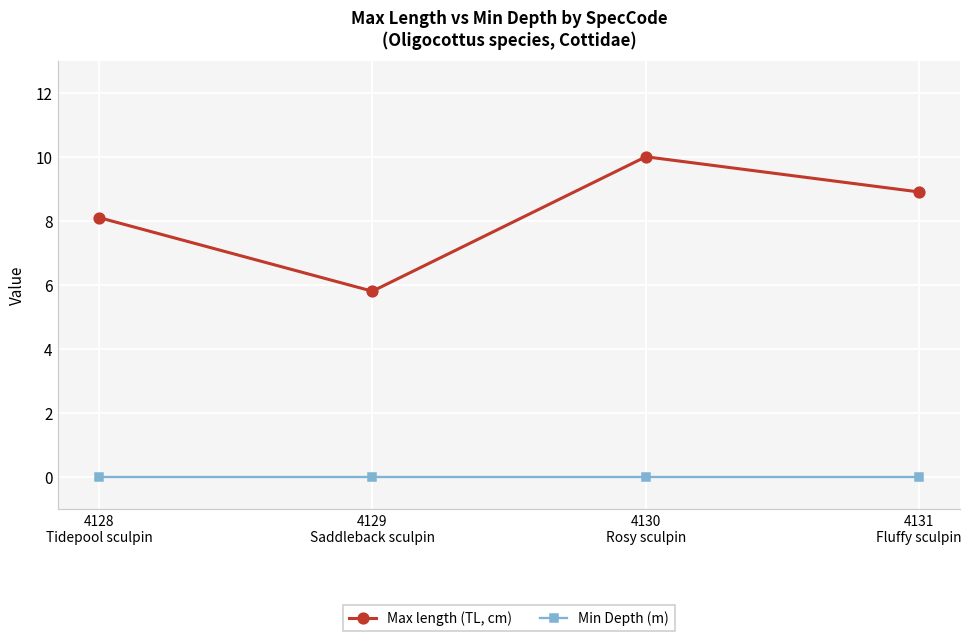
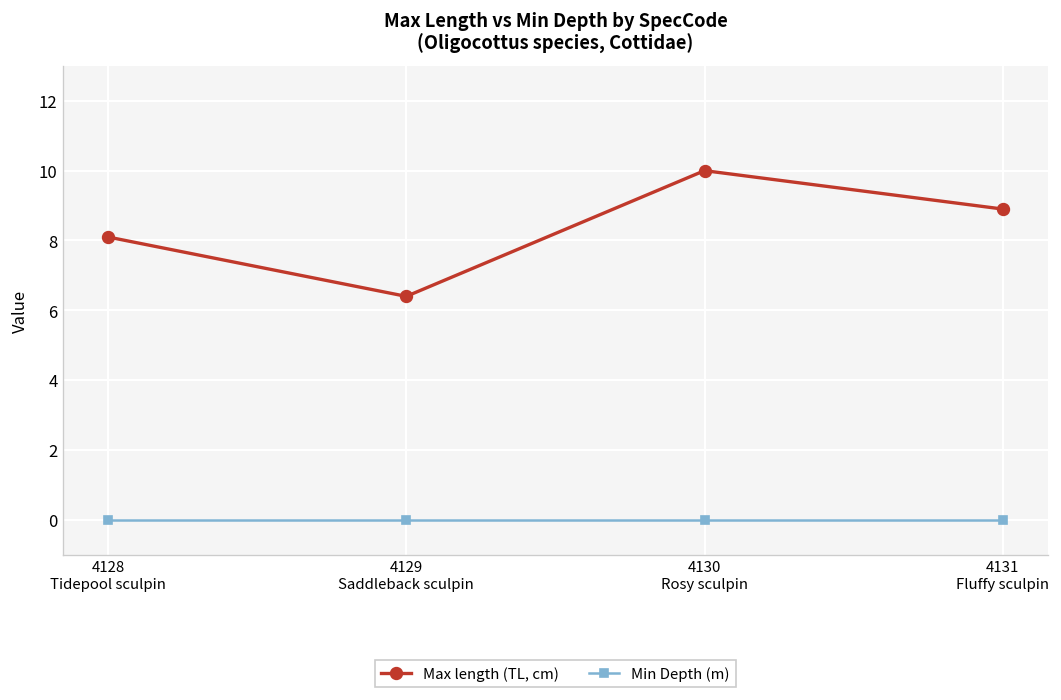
Max length (TL, cm), 4129 Saddleback sculpin: 5.8 -> 6.4
